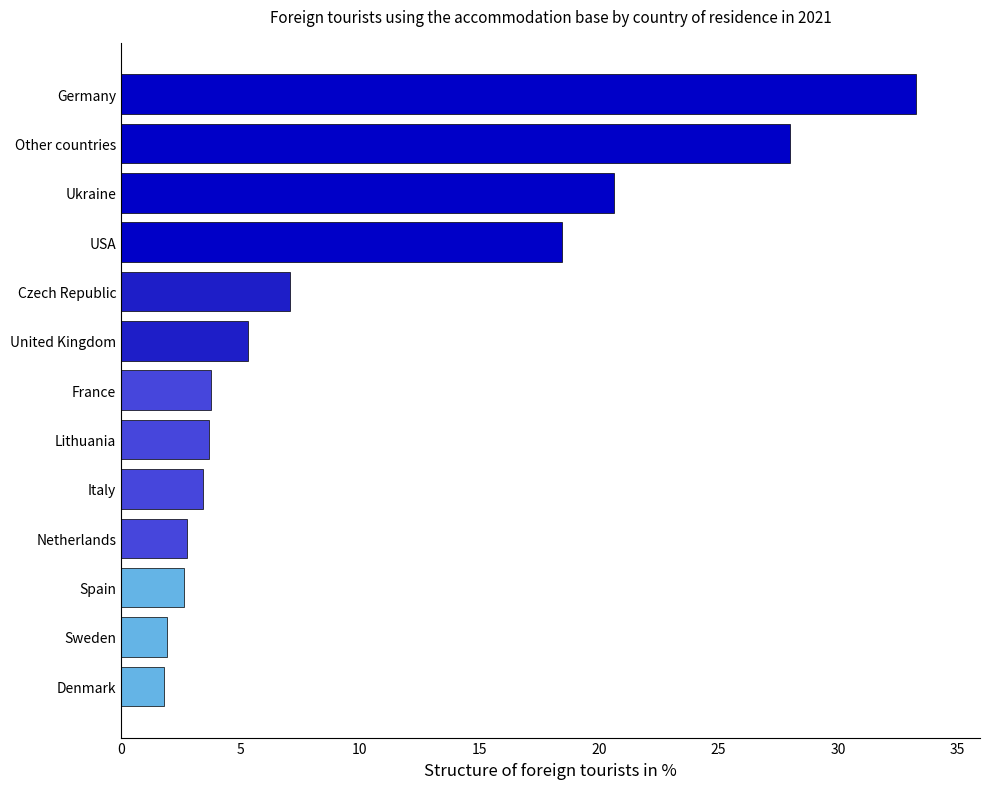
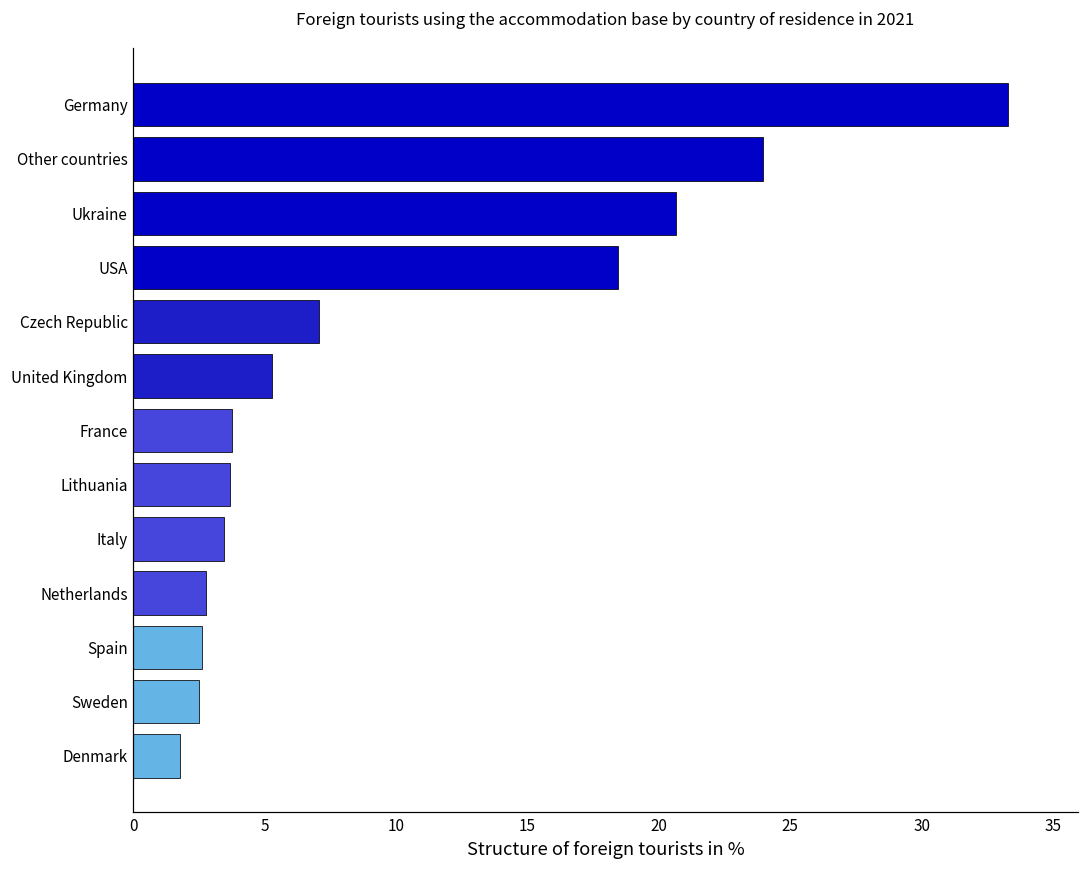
Other countries: 28.0 -> 23.9
Sweden: 1.9 -> 2.5
